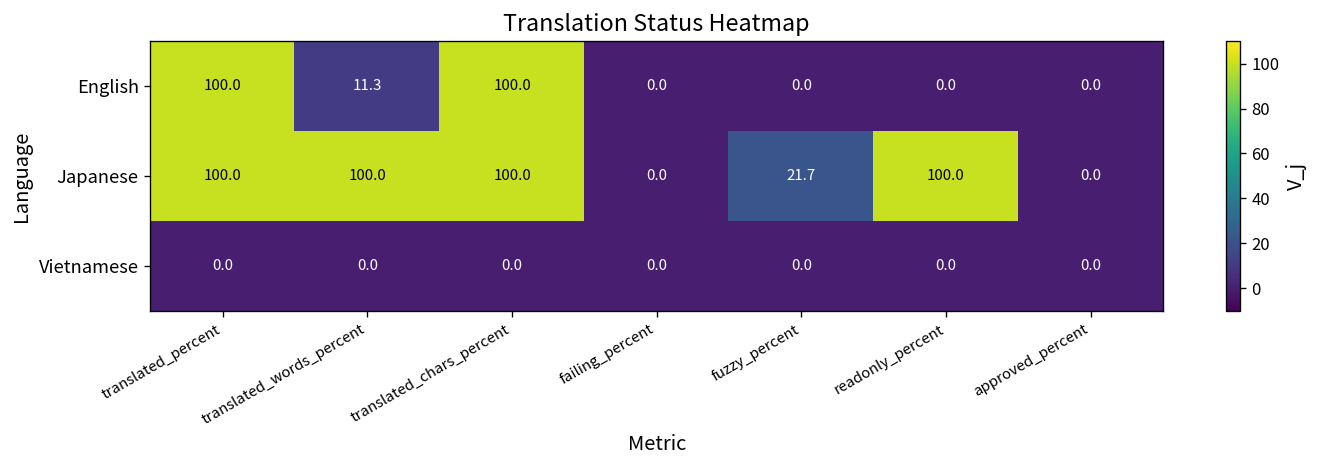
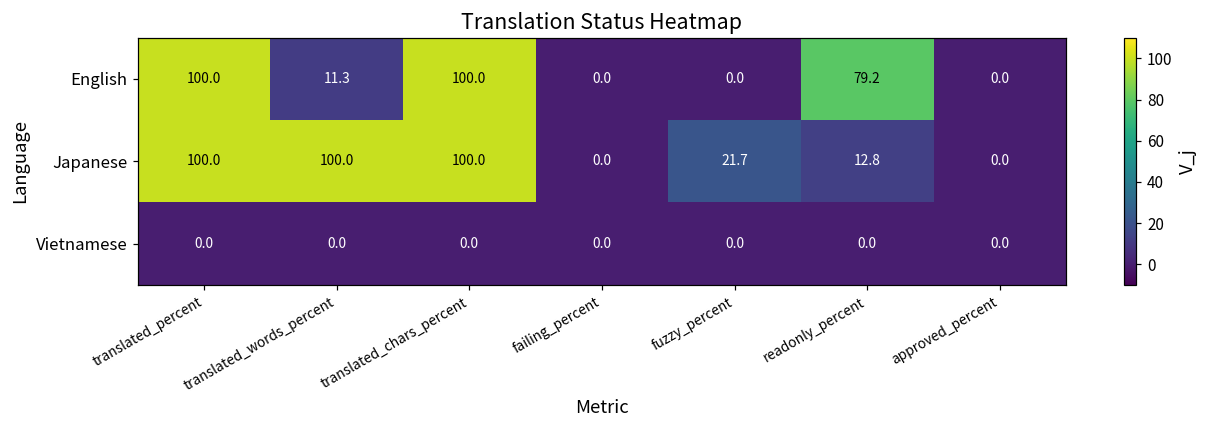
English, readonly_percent: 0.0 -> 79.2
Japanese, readonly_percent: 100.0 -> 12.8
